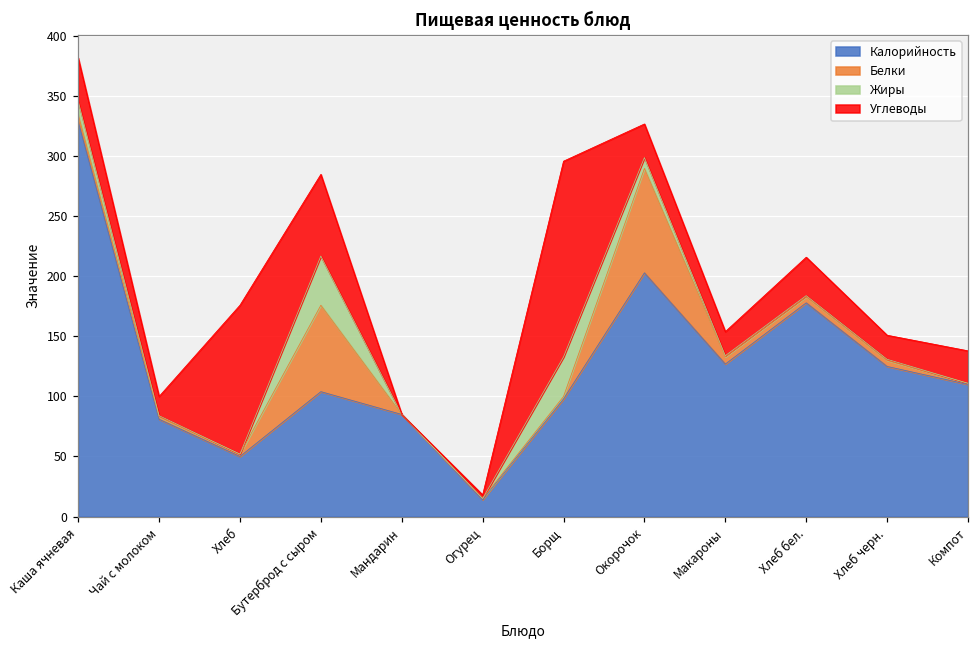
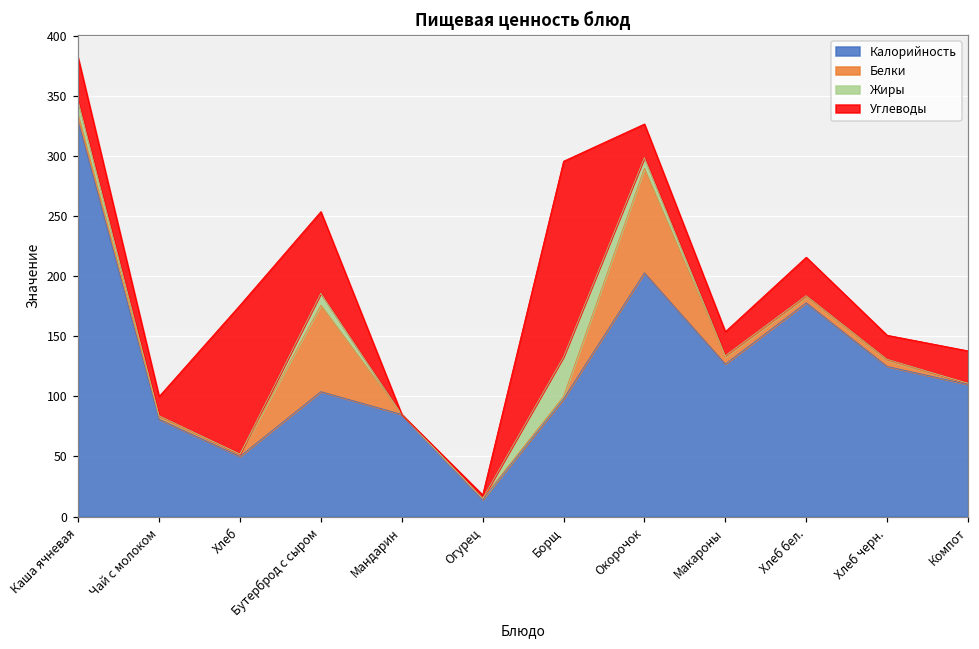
Жиры, Бутерброд с сыром: 41 -> 10
